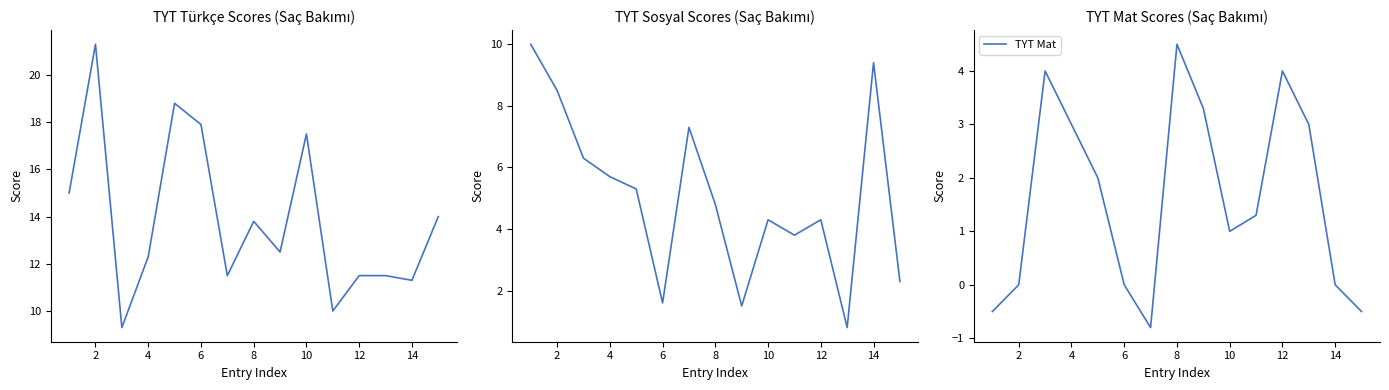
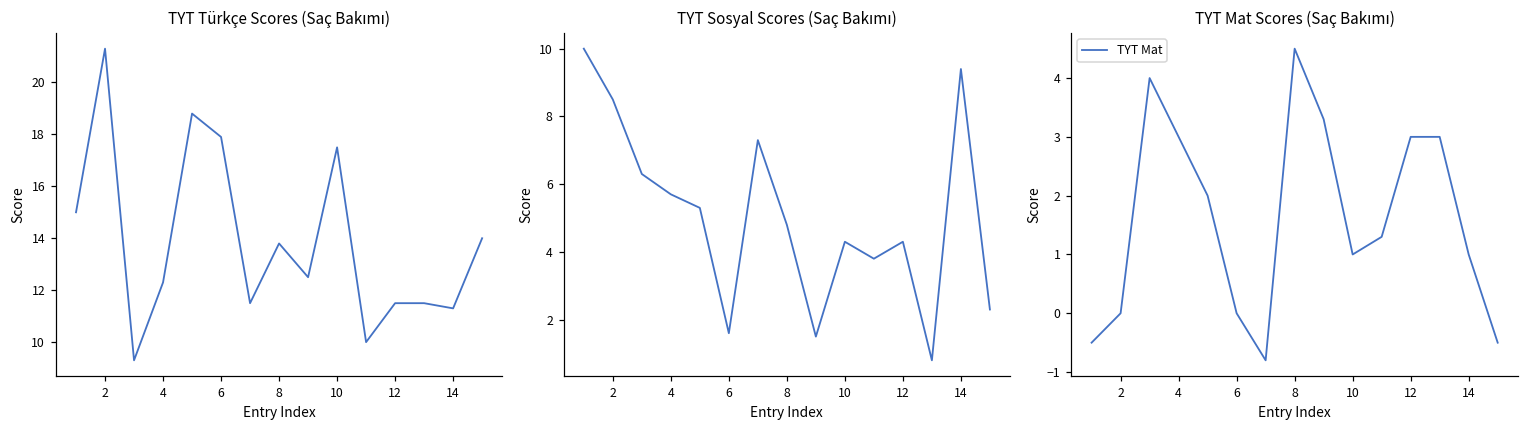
TYT Mat Scores (Saç Bakımı), 12: 4 -> 3
TYT Mat Scores (Saç Bakımı), 14: 0 -> 1
